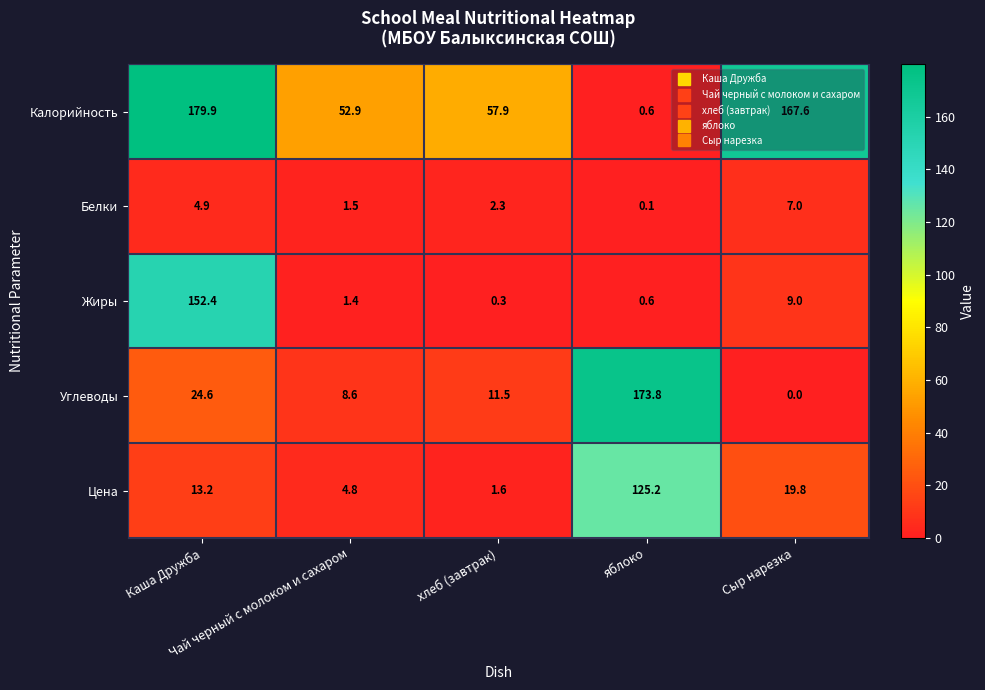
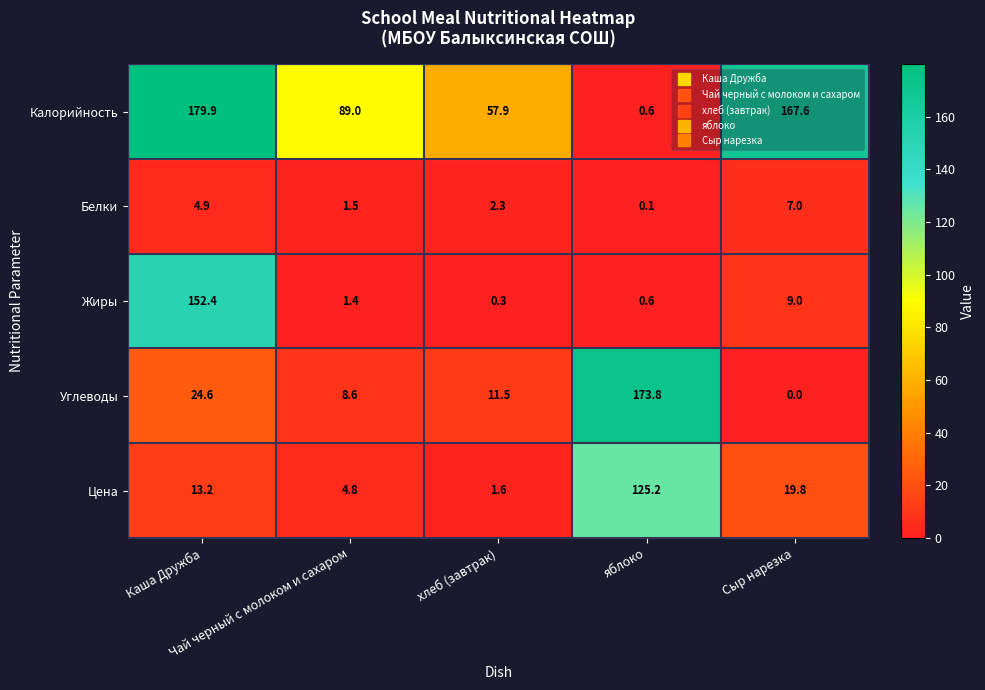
Калорийность, Чай черный с молоком и сахаром: 52.9 -> 89.0
